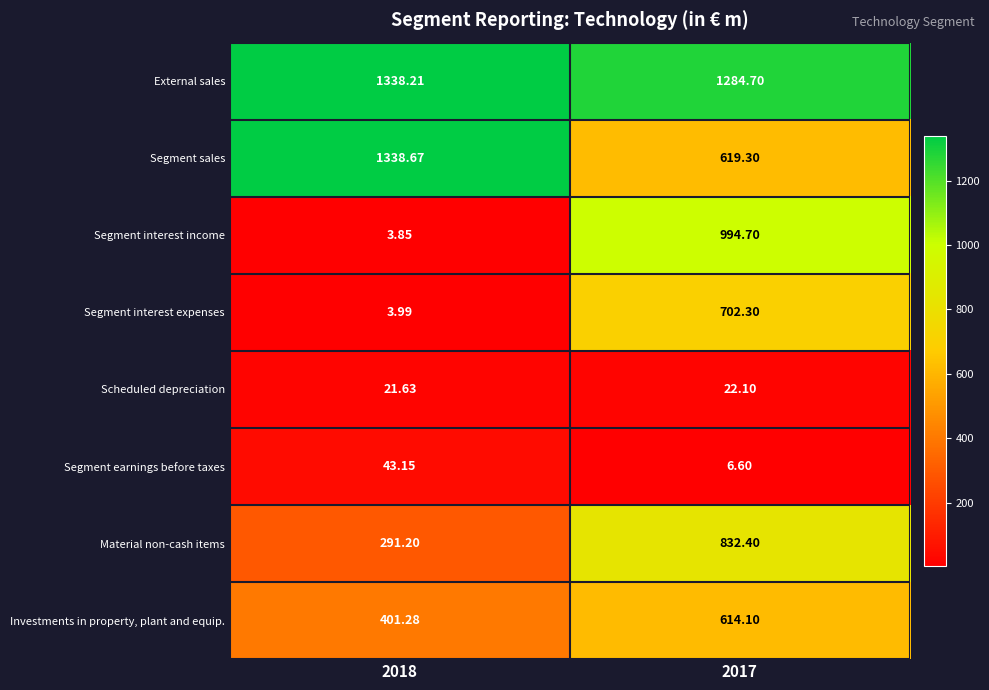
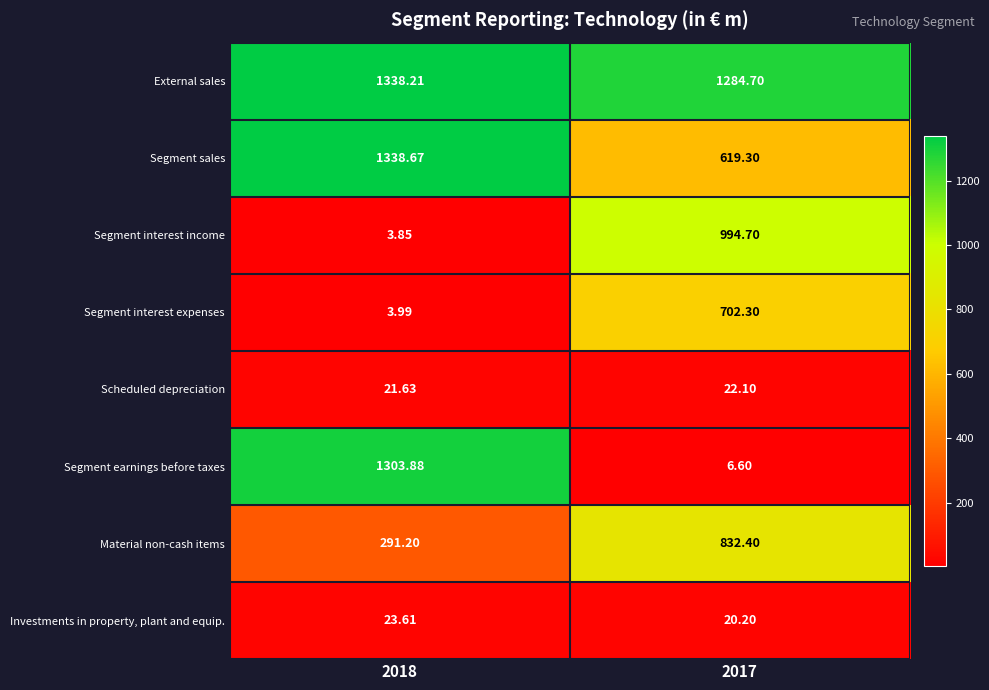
Segment earnings before taxes, 2018: 43.15 -> 1303.88
Investments in property, plant and equip., 2018: 401.28 -> 23.61
Investments in property, plant and equip., 2017: 614.10 -> 20.20
